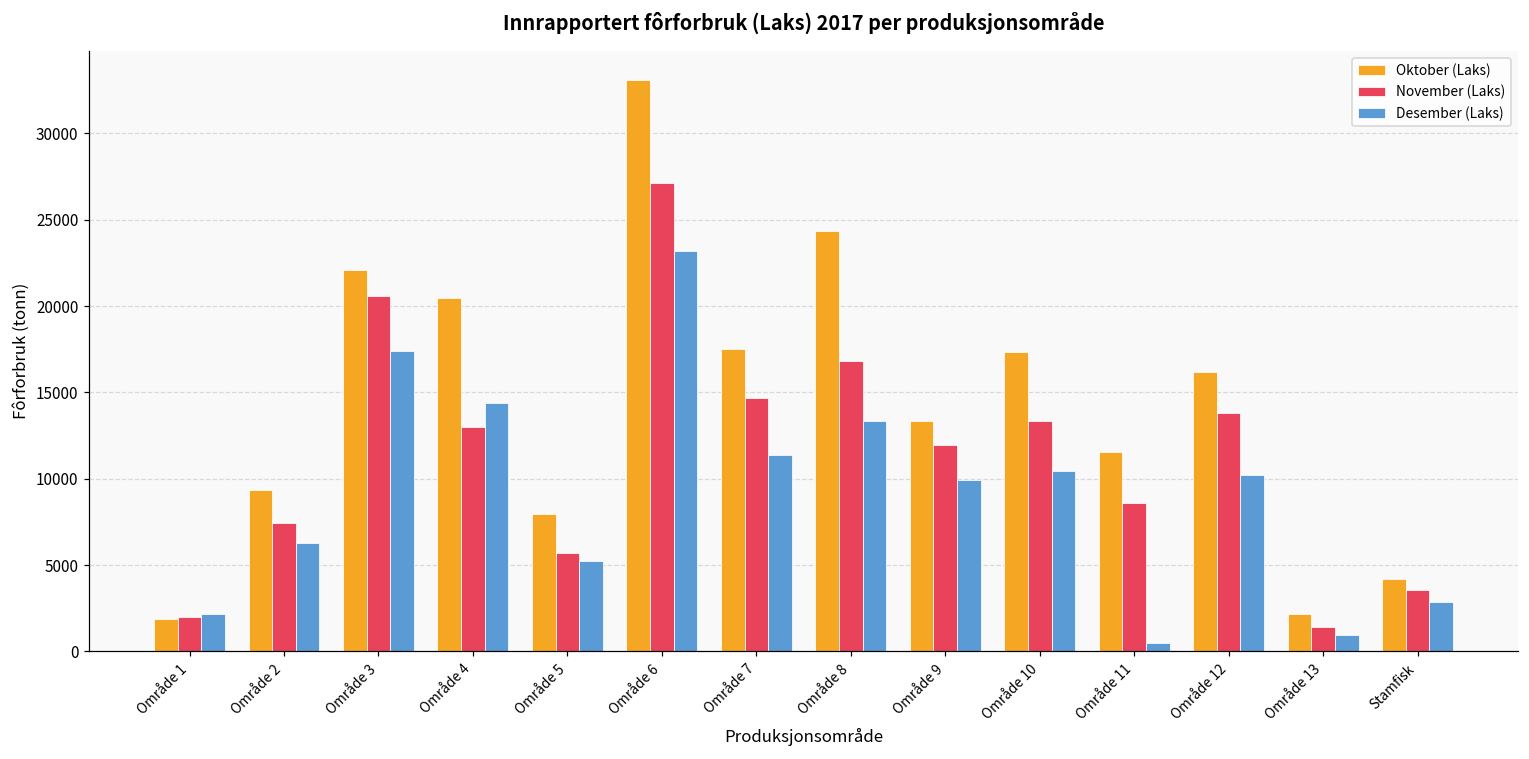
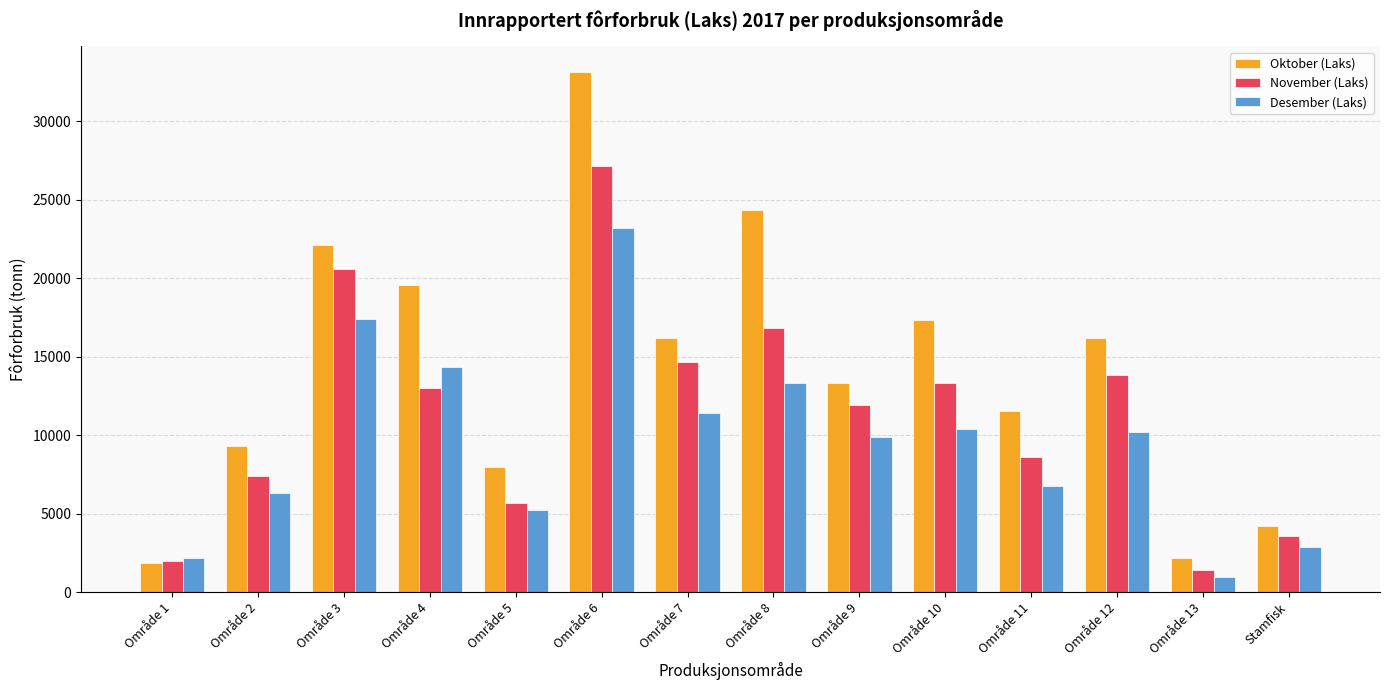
Oktober (Laks), Område 4: 20400 -> 19600
Oktober (Laks), Område 7: 17500 -> 16200
Desember (Laks), Område 11: 500 -> 6800
